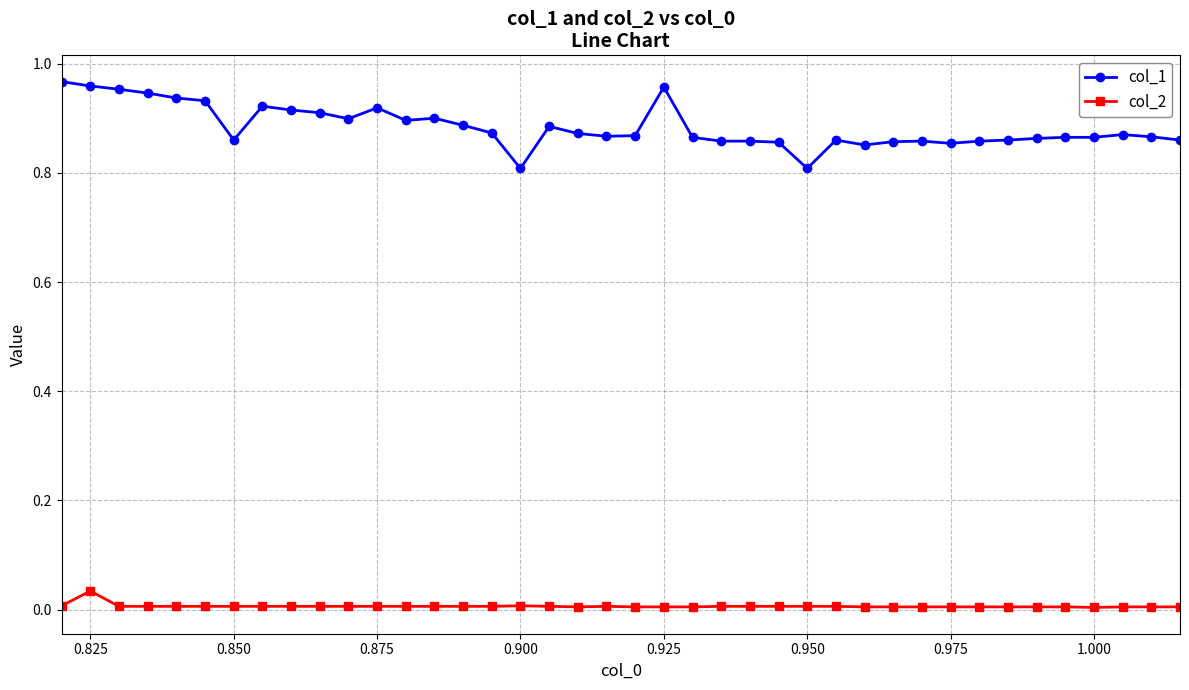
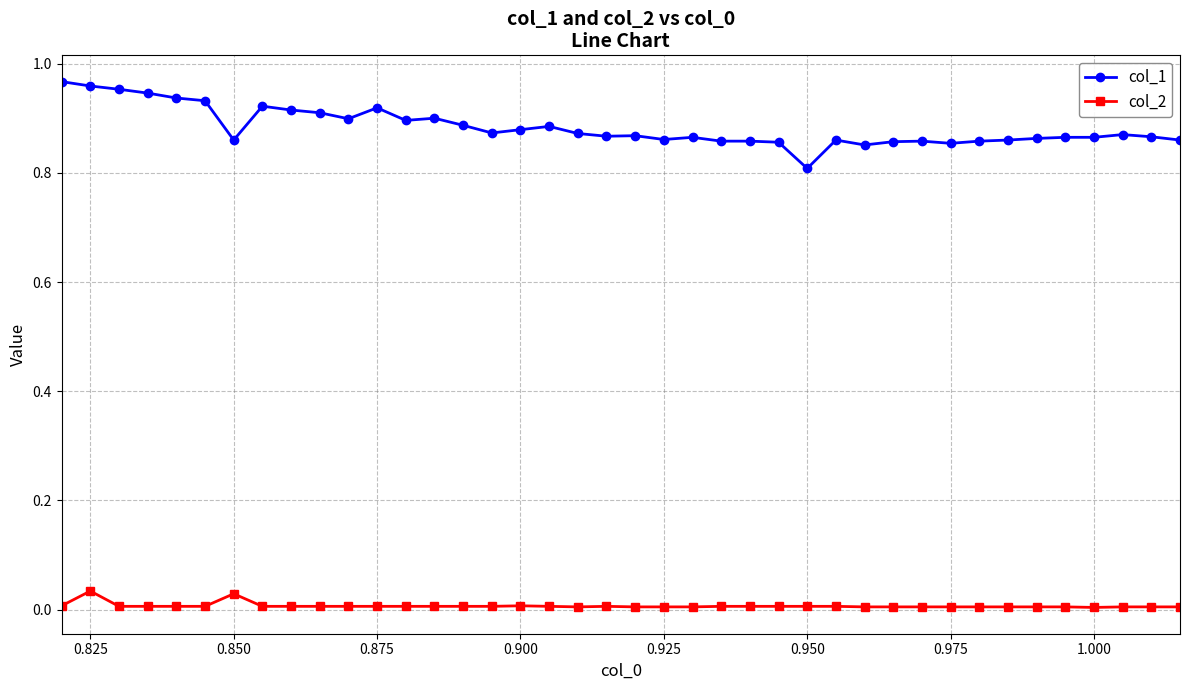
col_2, 0.850: 0.01 -> 0.03
col_1, 0.900: 0.81 -> 0.88
col_1, 0.925: 0.96 -> 0.86
